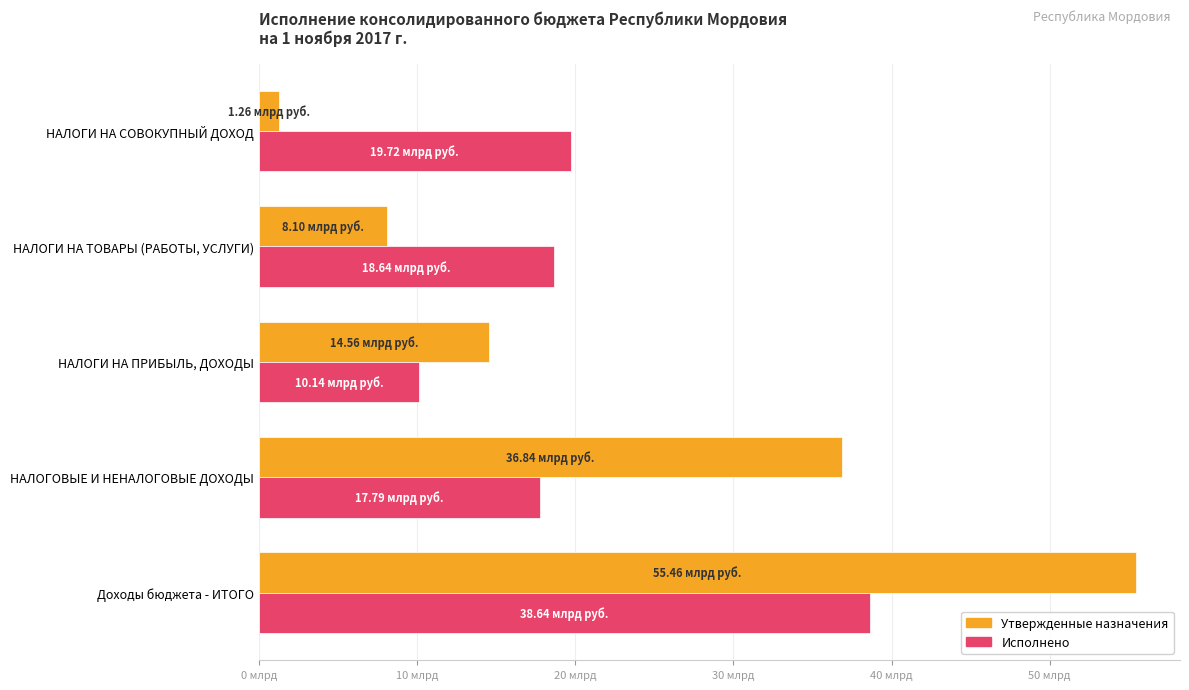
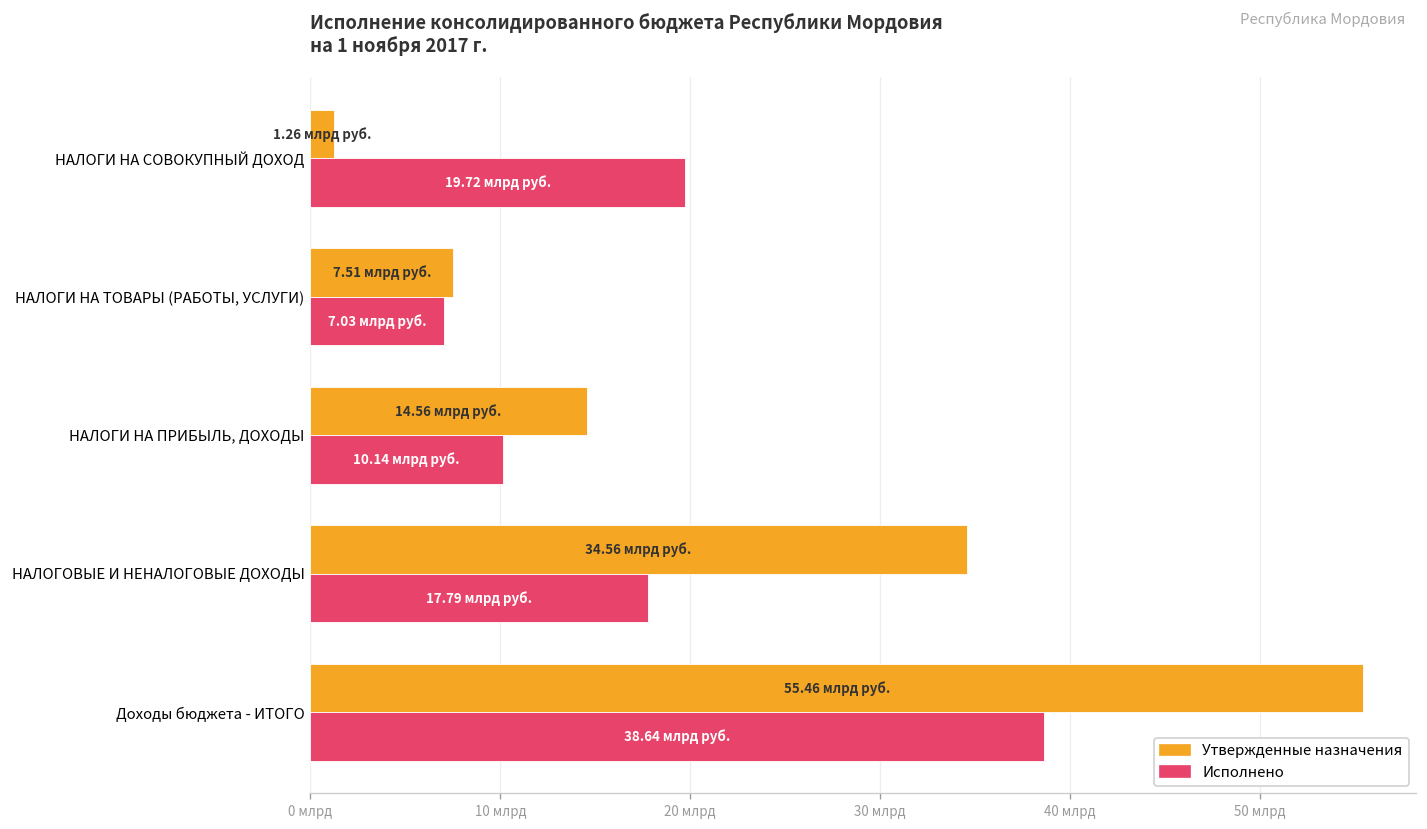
Утвержденные назначения, НАЛОГИ НА ТОВАРЫ (РАБОТЫ, УСЛУГИ): 8.10 -> 7.51
Исполнено, НАЛОГИ НА ТОВАРЫ (РАБОТЫ, УСЛУГИ): 18.64 -> 7.03
Утвержденные назначения, НАЛОГОВЫЕ И НЕНАЛОГОВЫЕ ДОХОДЫ: 36.84 -> 34.56
